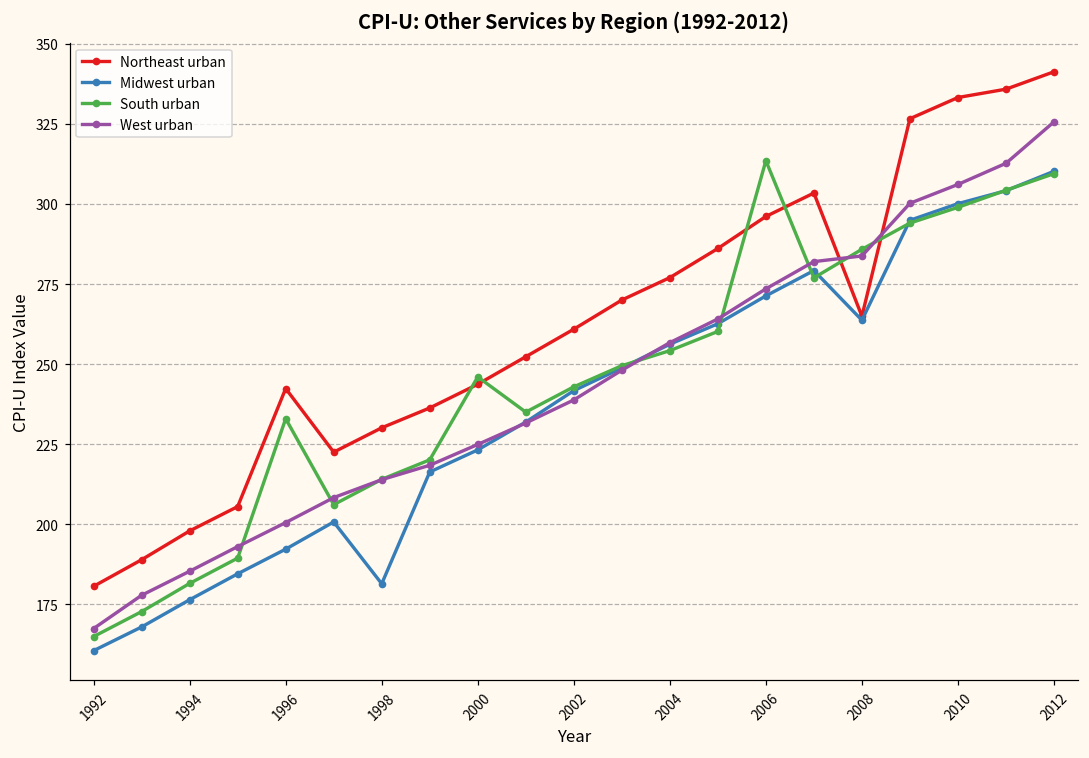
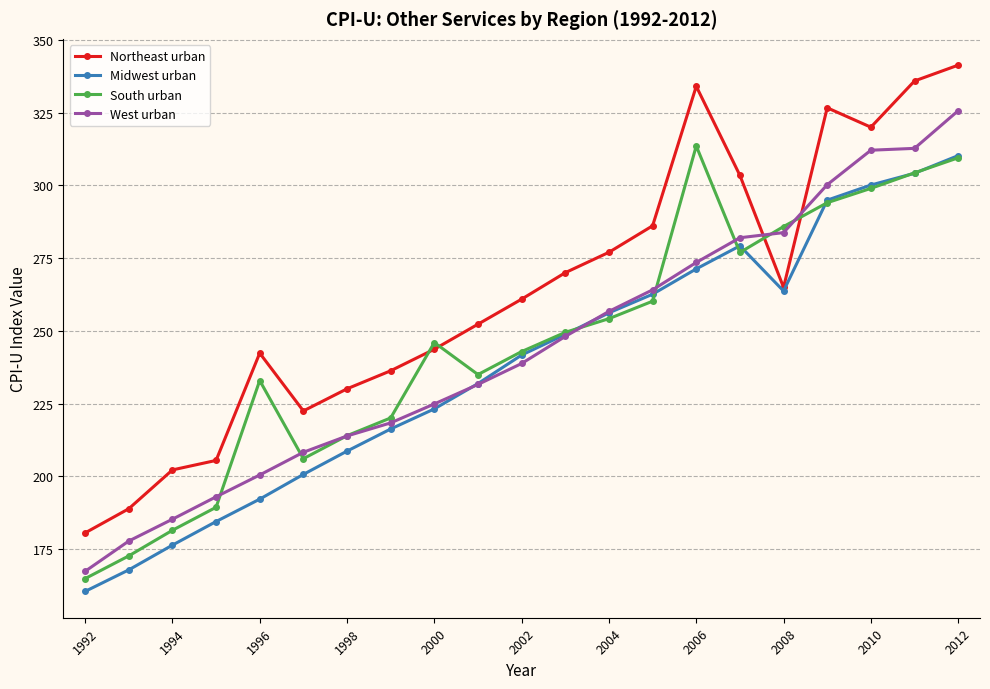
Northeast urban, 1994: 198 -> 202
Midwest urban, 1998: 181 -> 209
Northeast urban, 2006: 296 -> 334
Northeast urban, 2010: 333 -> 320
West urban, 2010: 306 -> 312
